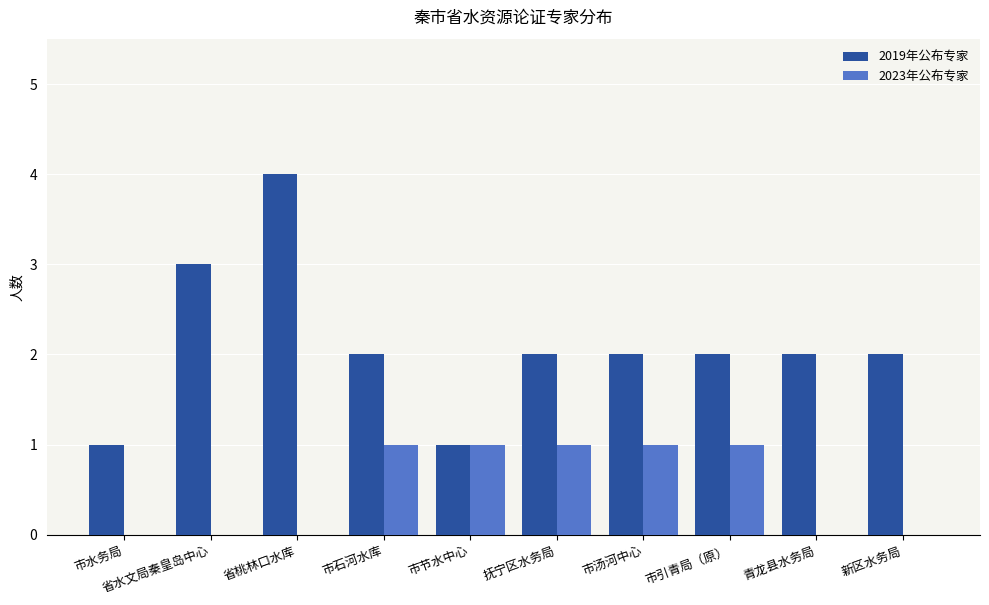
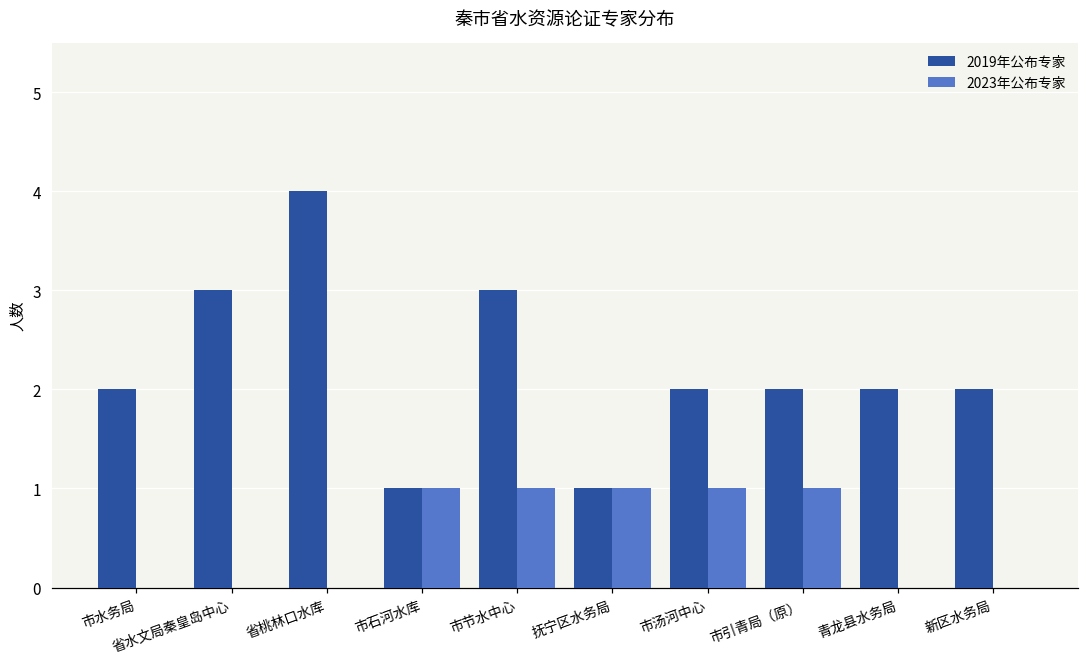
2019年公布专家, 市水务局: 1 -> 2
2019年公布专家, 市石河水库: 2 -> 1
2019年公布专家, 市节水中心: 1 -> 3
2019年公布专家, 抚宁区水务局: 2 -> 1
